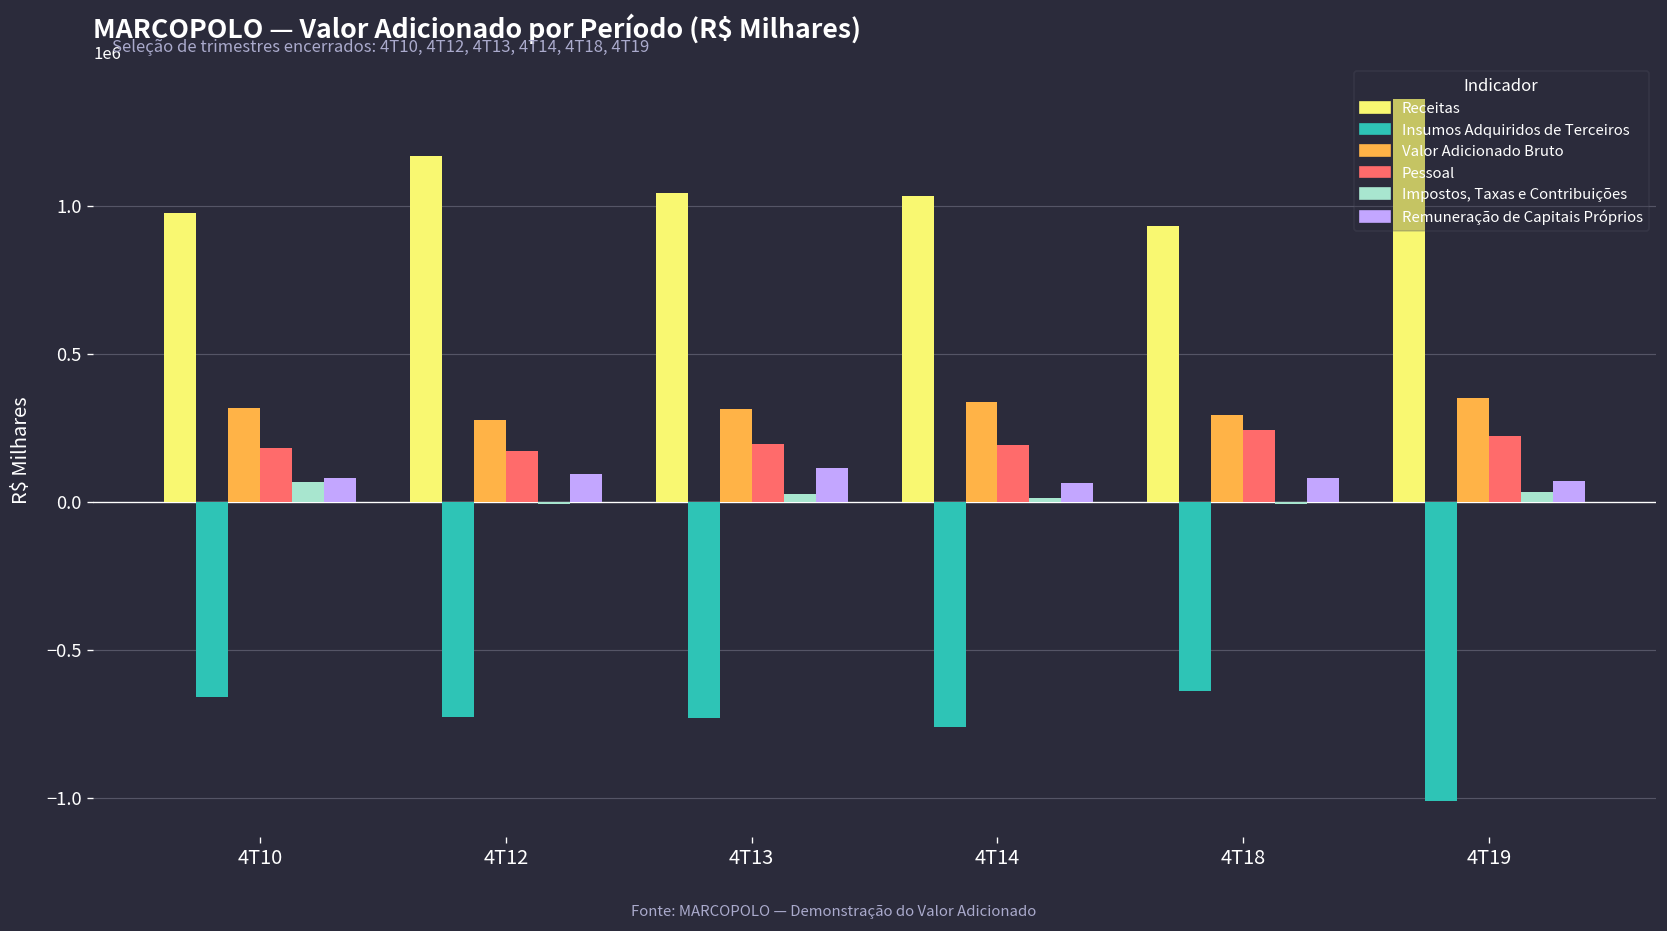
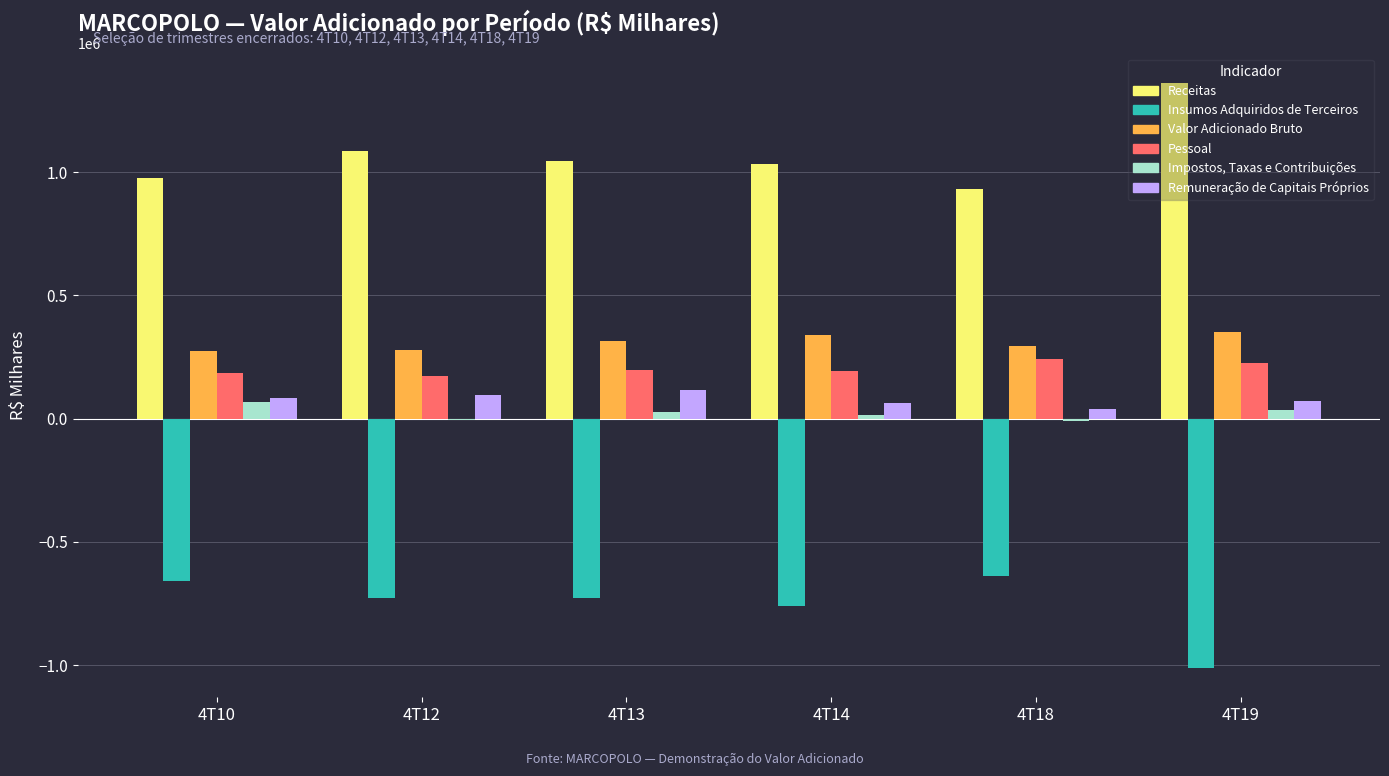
Valor Adicionado Bruto, 4T10: 320000 -> 270000
Receitas, 4T12: 1170000 -> 1080000
Remuneração de Capitais Próprios, 4T18: 80000 -> 40000
